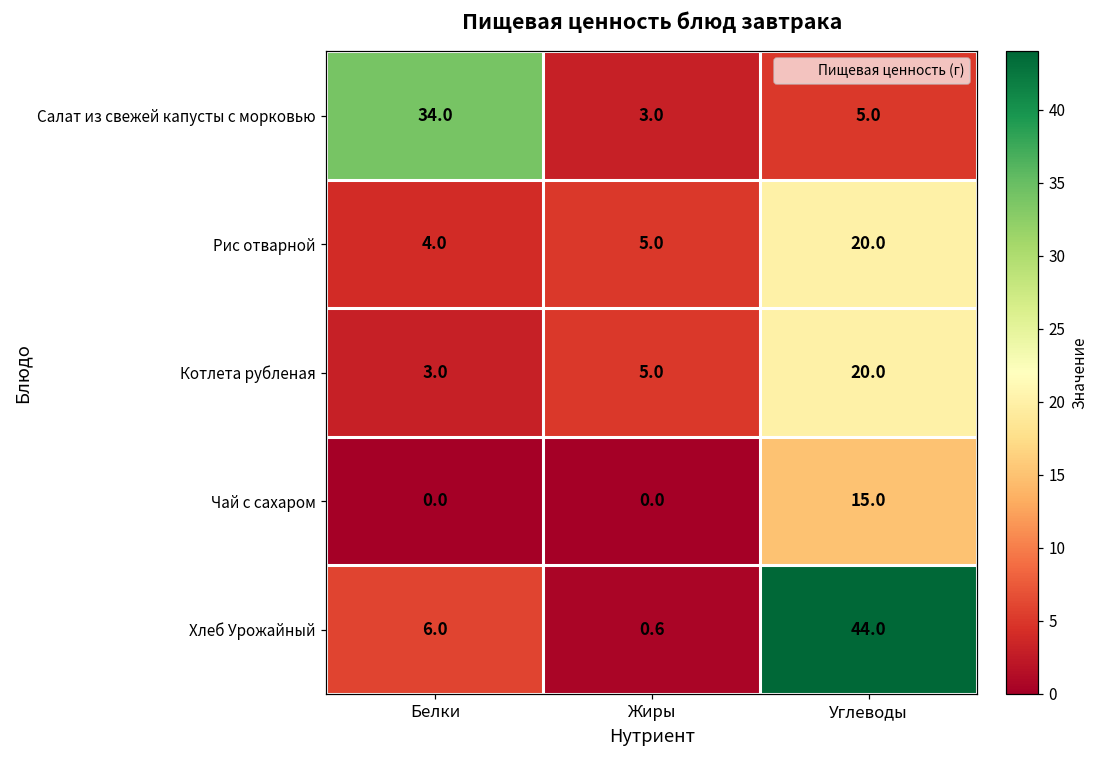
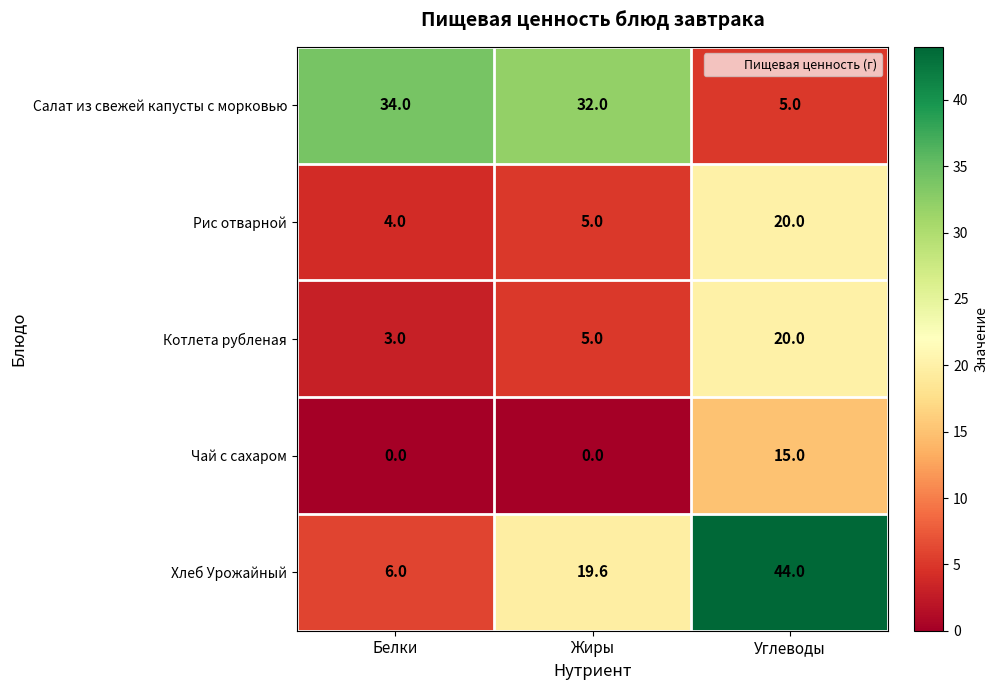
Салат из свежей капусты с морковью, Жиры: 3.0 -> 32.0
Хлеб Урожайный, Жиры: 0.6 -> 19.6
